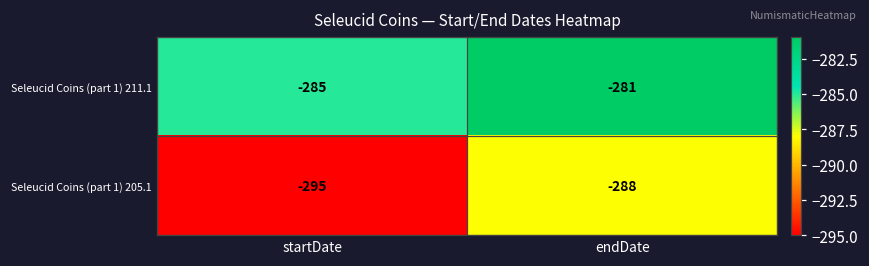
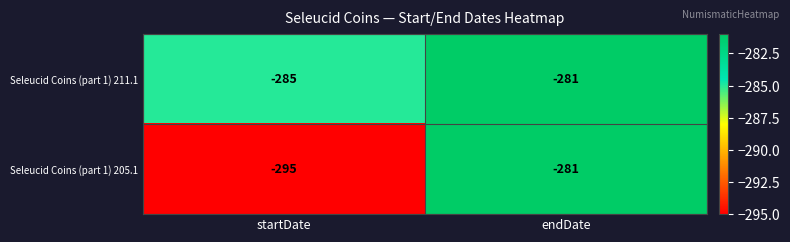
Seleucid Coins (part 1) 205.1, endDate: -288 -> -281
